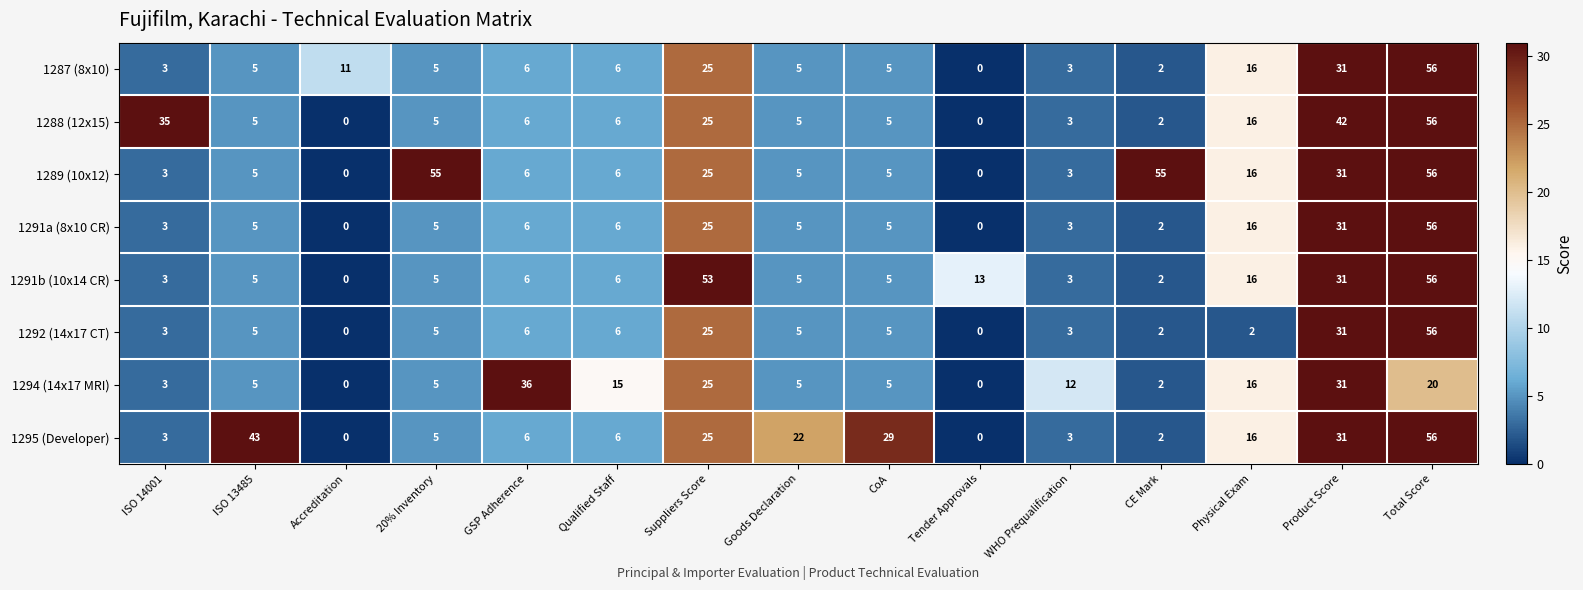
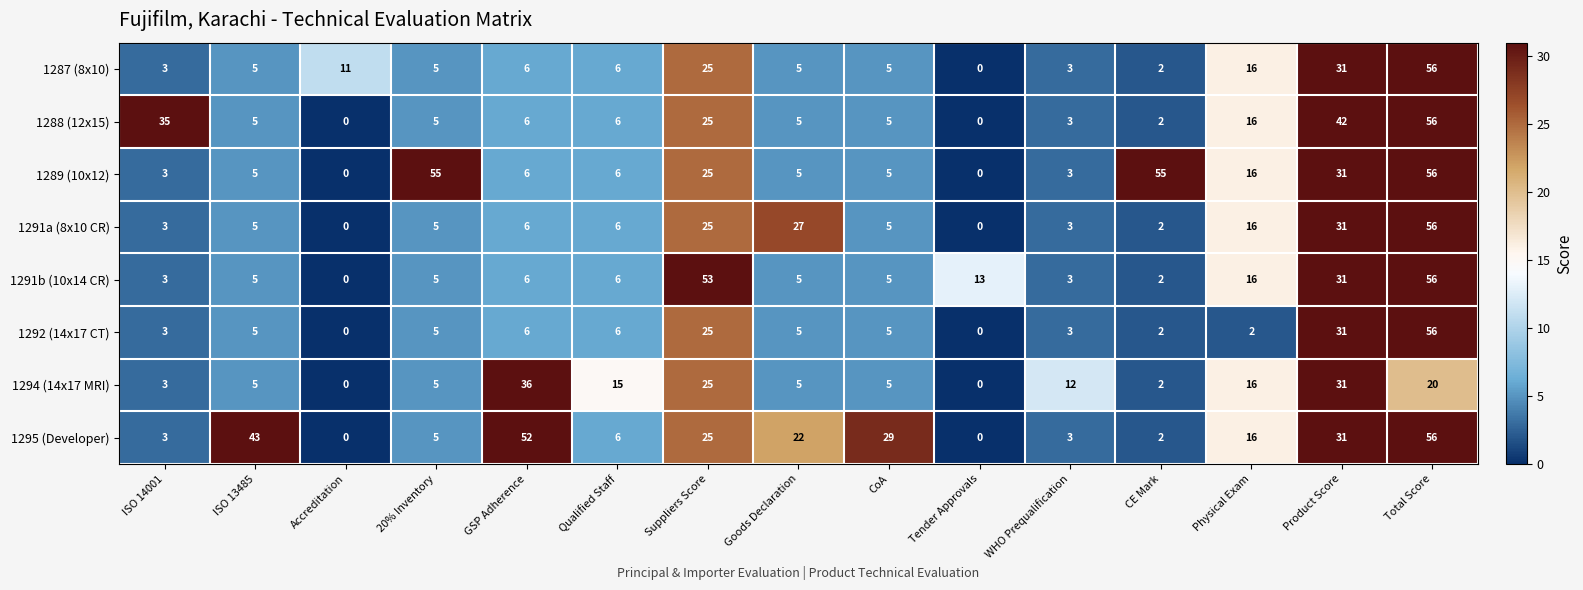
1291a (8x10 CR), Goods Declaration: 5 -> 27
1295 (Developer), GSP Adherence: 6 -> 52
